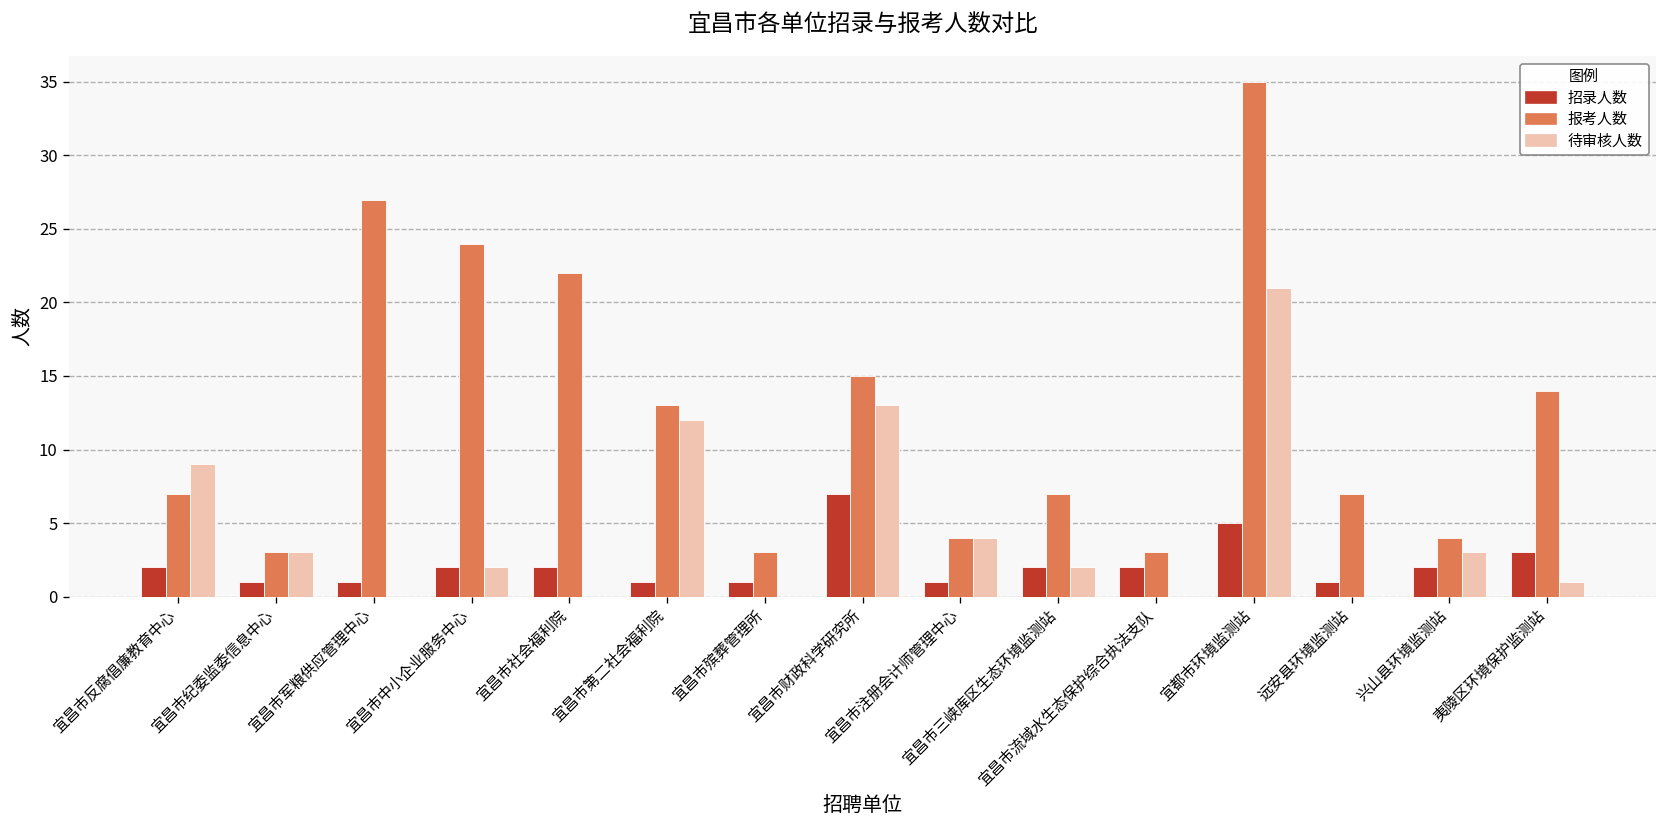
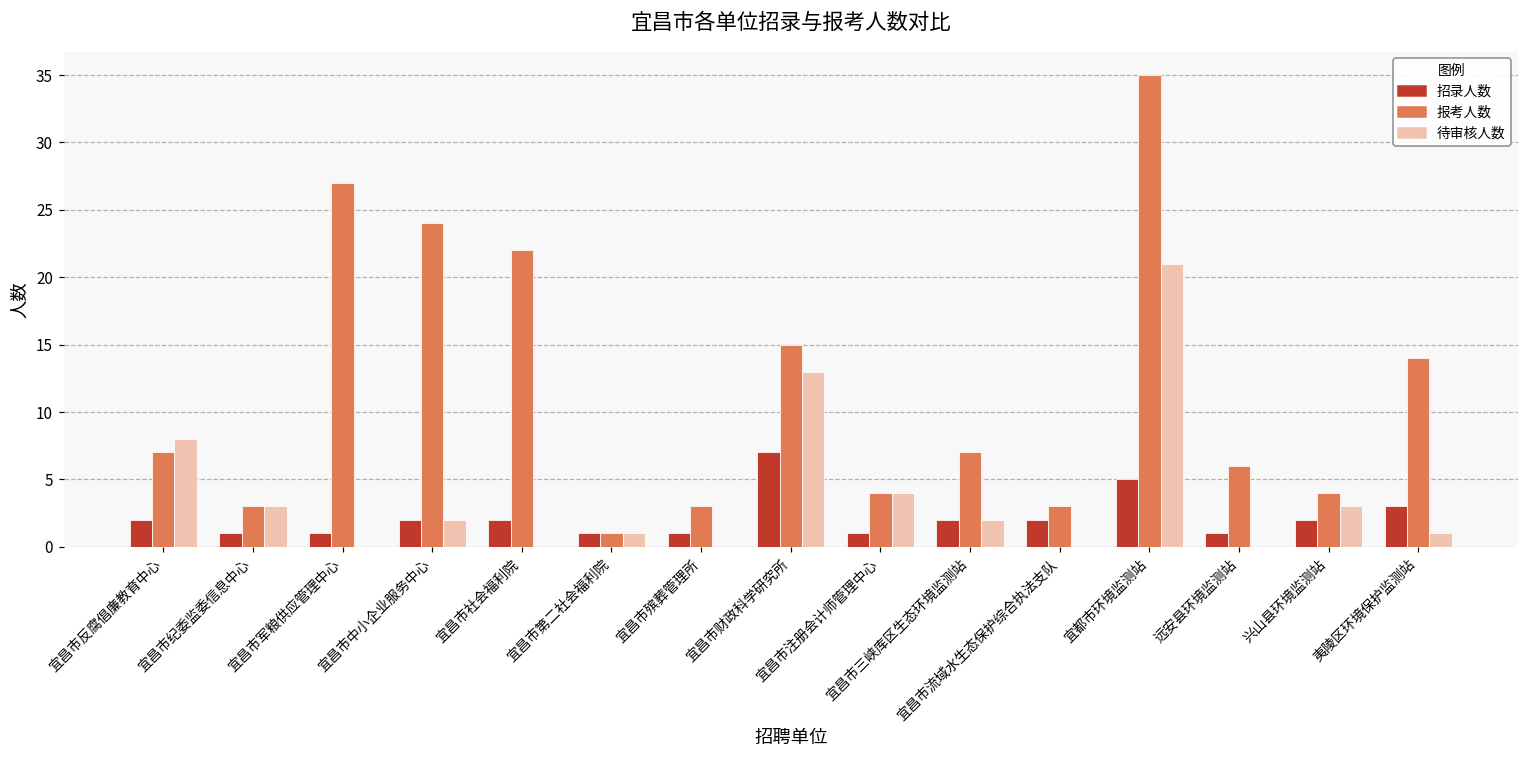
待审核人数, 宜昌市反腐倡廉教育中心: 9 -> 8
报考人数, 宜昌市第二社会福利院: 13 -> 1
待审核人数, 宜昌市第二社会福利院: 12 -> 1
报考人数, 远安县环境监测站: 7 -> 6
